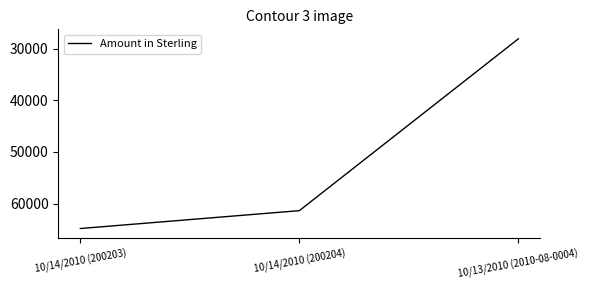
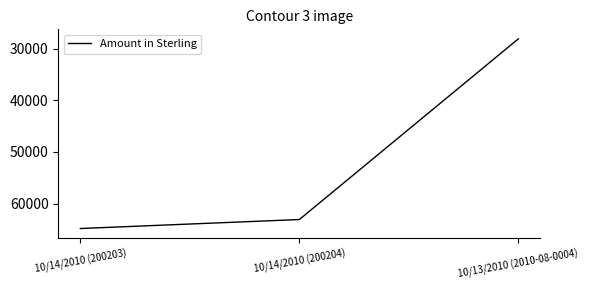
10/14/2010 (200204): 61000 -> 63000
